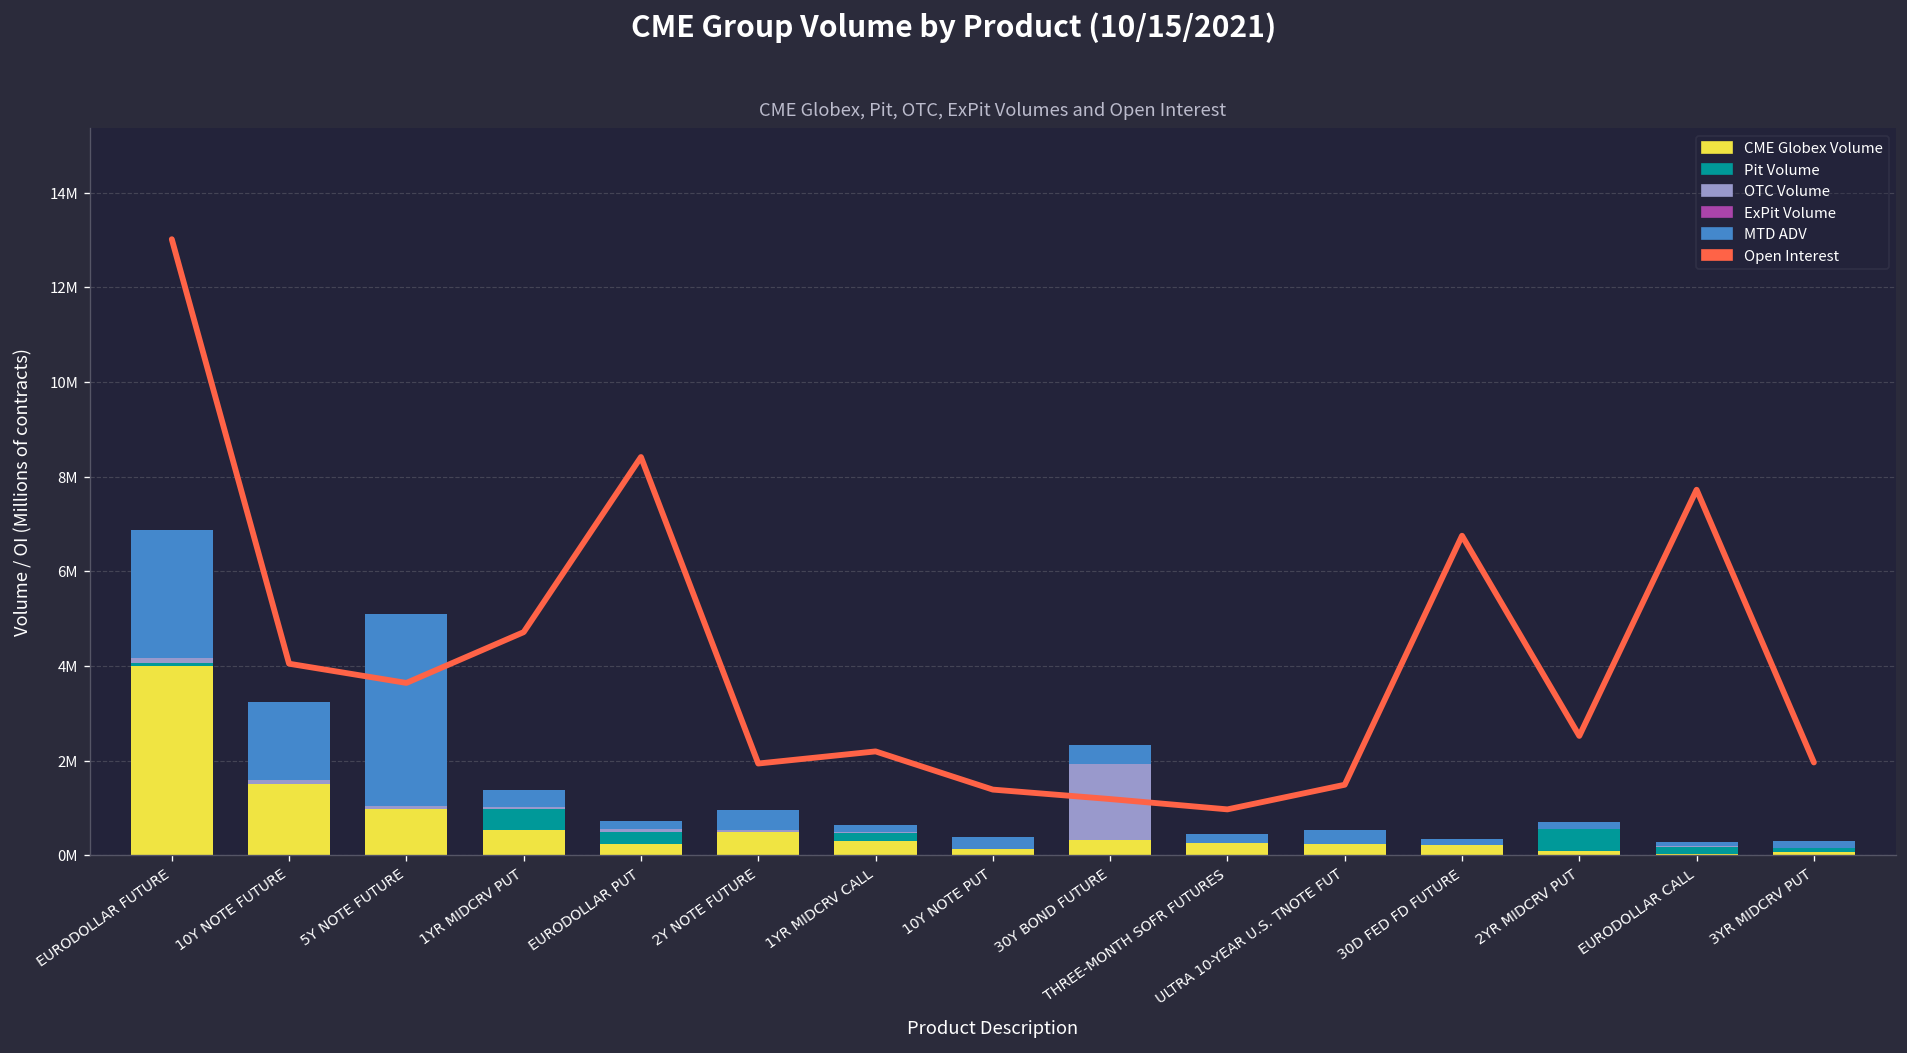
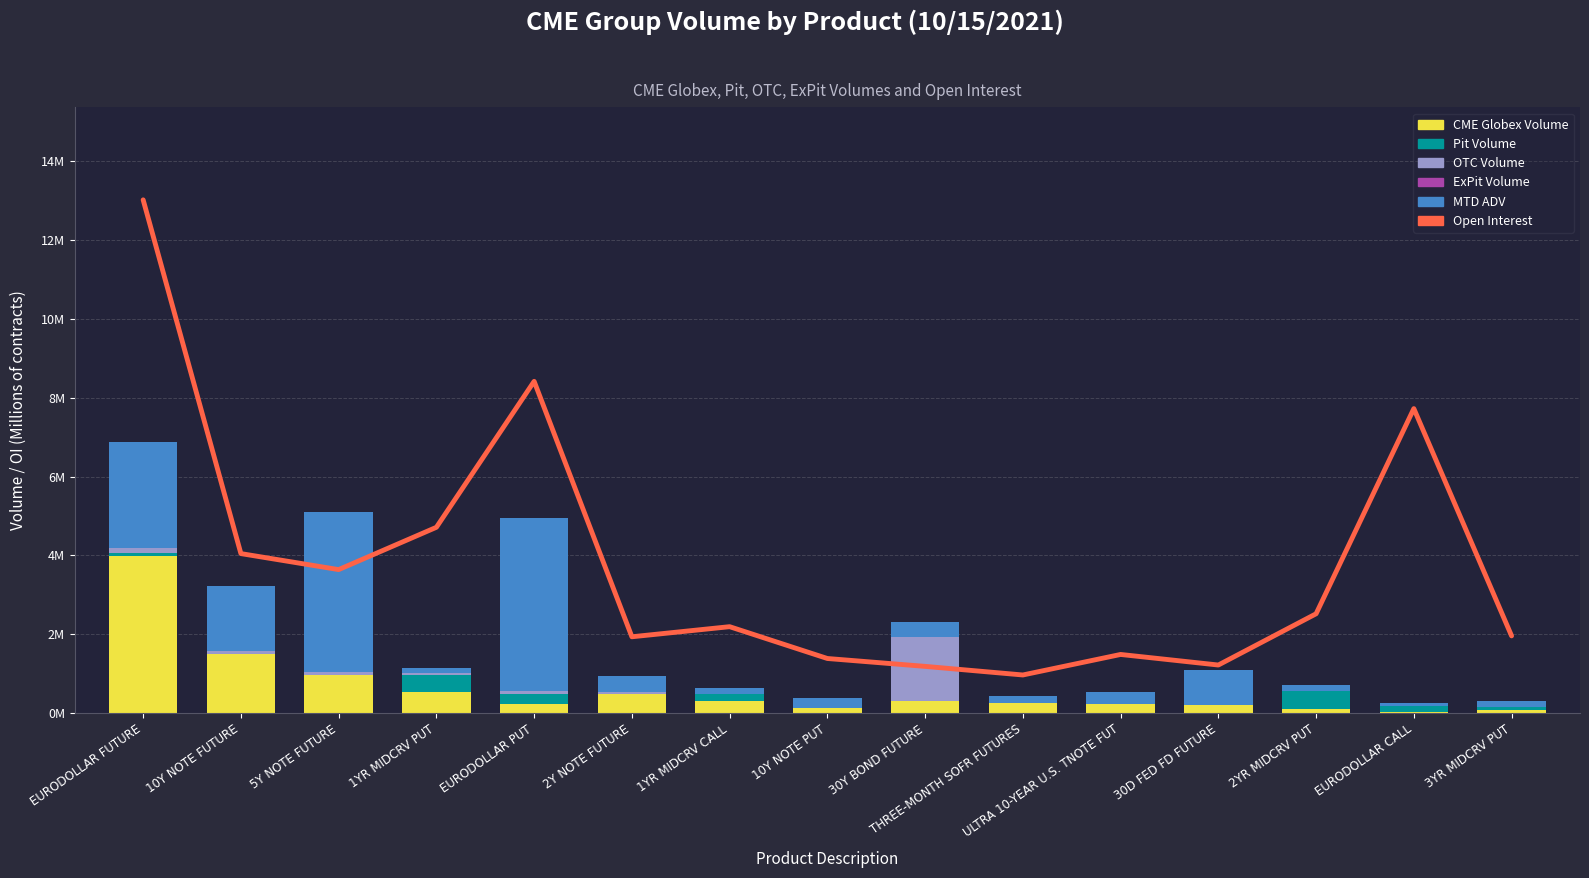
MTD ADV, 1YR MIDCRV PUT: 400000 -> 100000
MTD ADV, EURODOLLAR PUT: 200000 -> 4400000
Open Interest, 30D FED FD FUTURE: 6700000 -> 1200000
MTD ADV, 30D FED FD FUTURE: 100000 -> 900000
